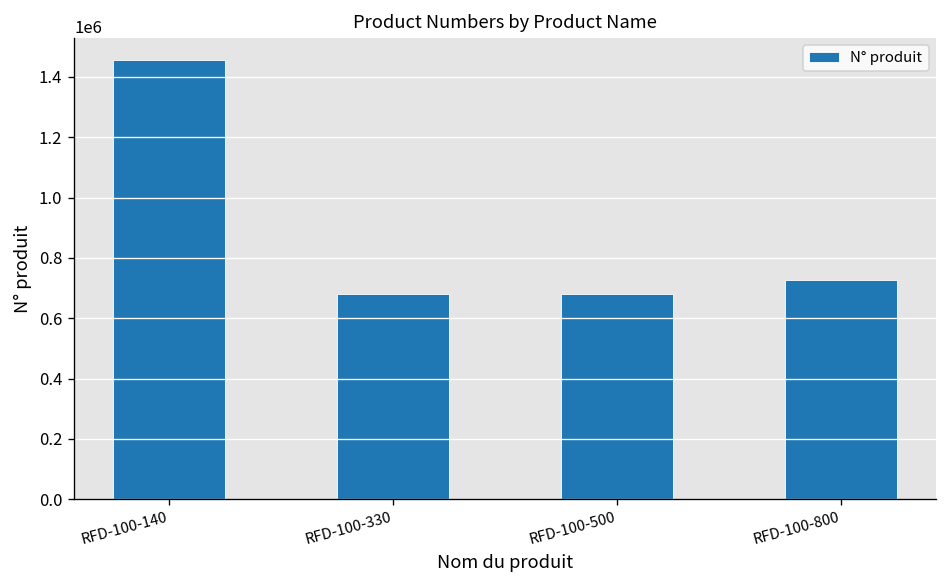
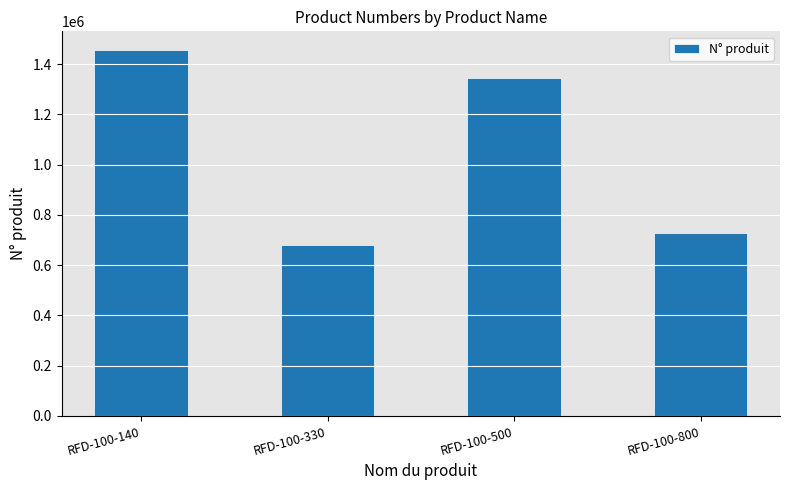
RFD-100-500: 680000 -> 1350000
